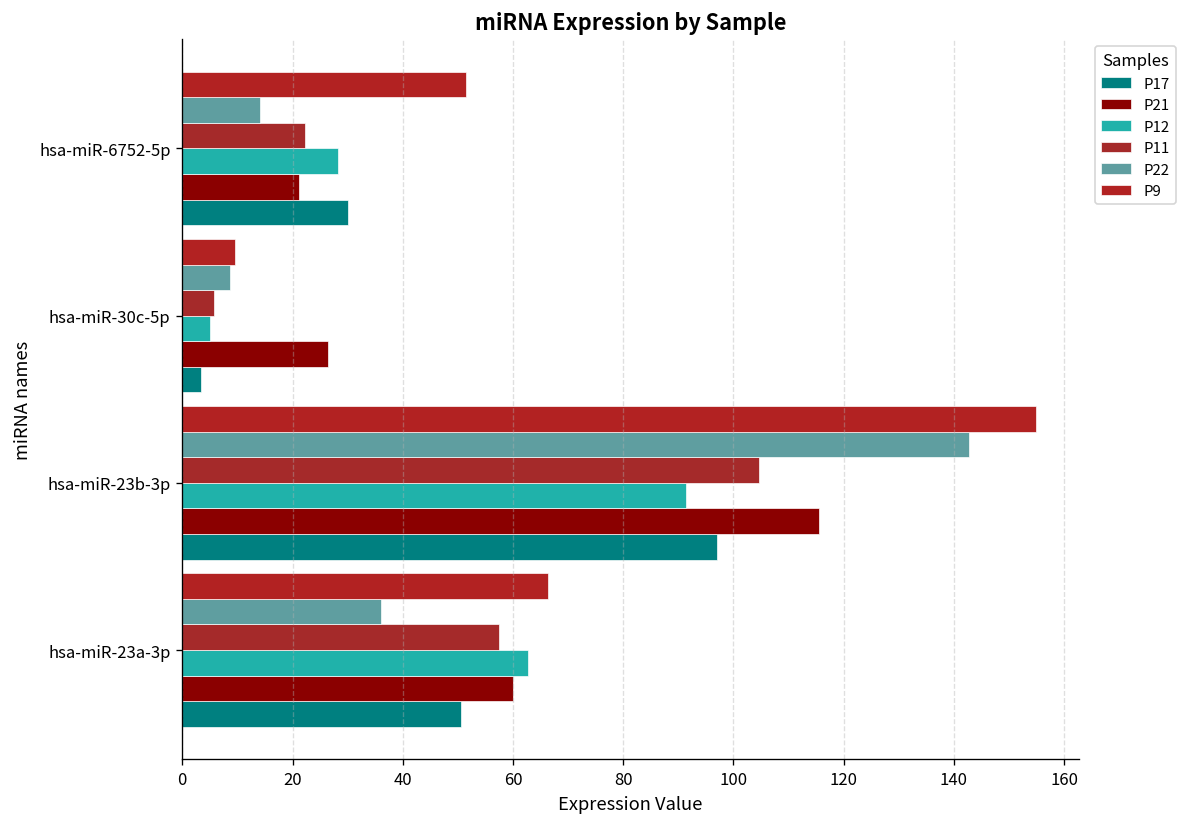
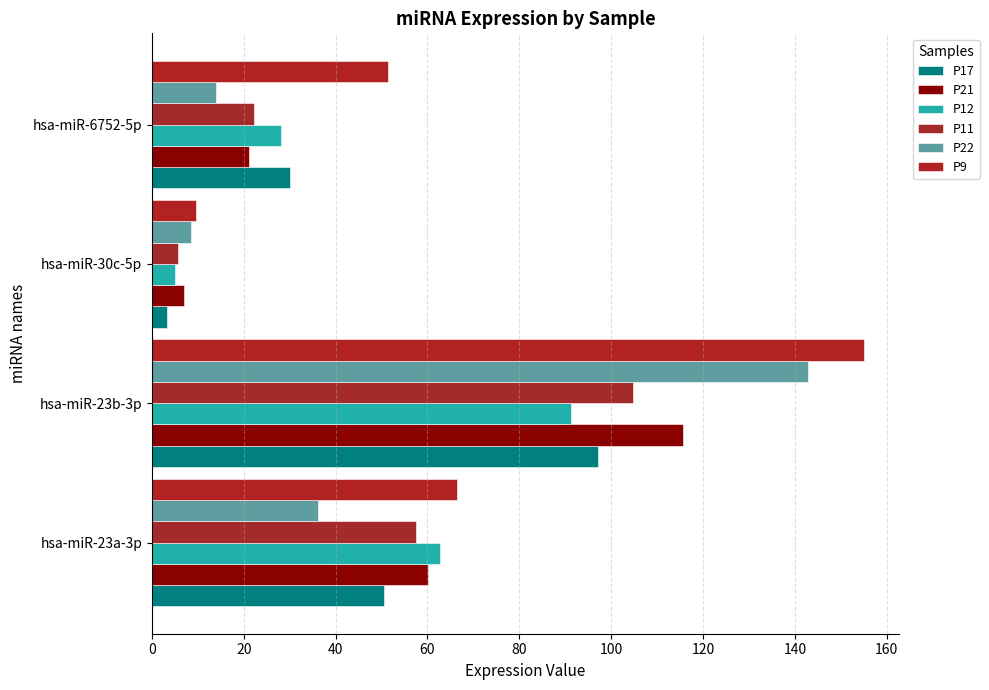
P21, hsa-miR-30c-5p: 26 -> 7
